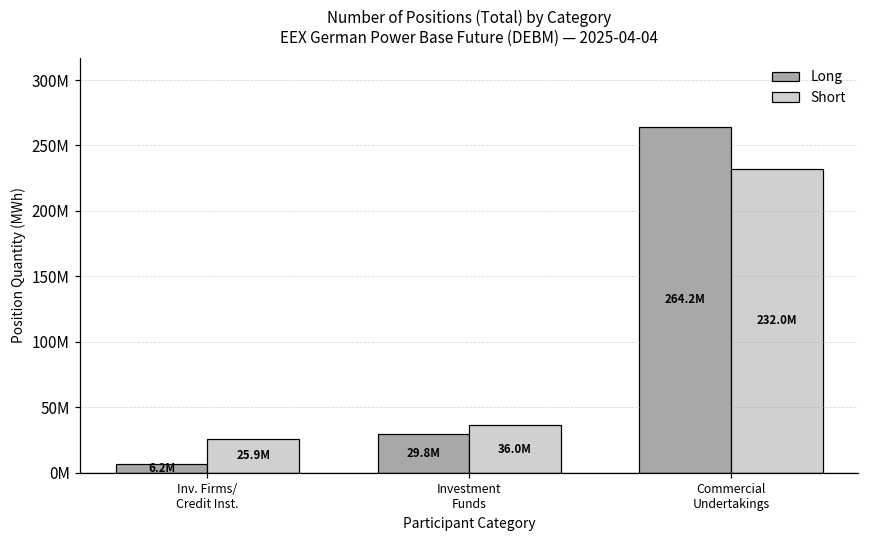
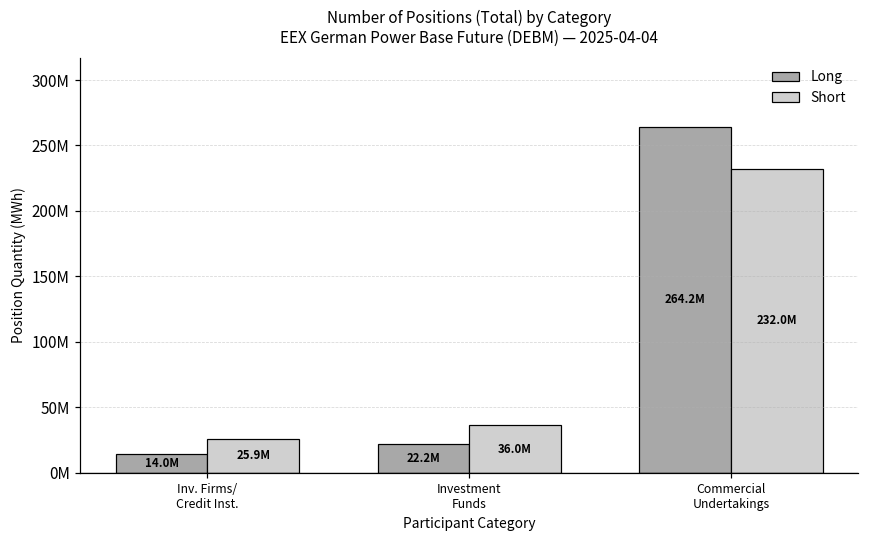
Long, Inv. Firms/ Credit Inst.: 6.2M -> 14.0M
Long, Investment Funds: 29.8M -> 22.2M
